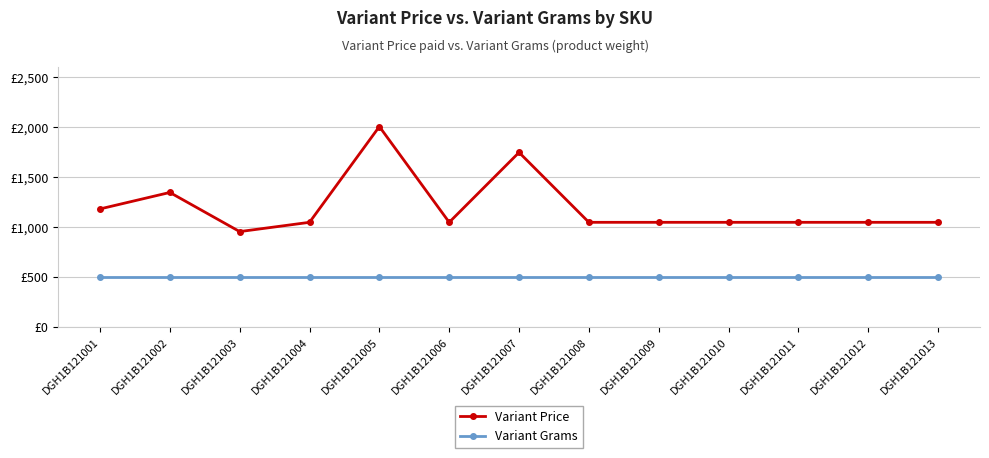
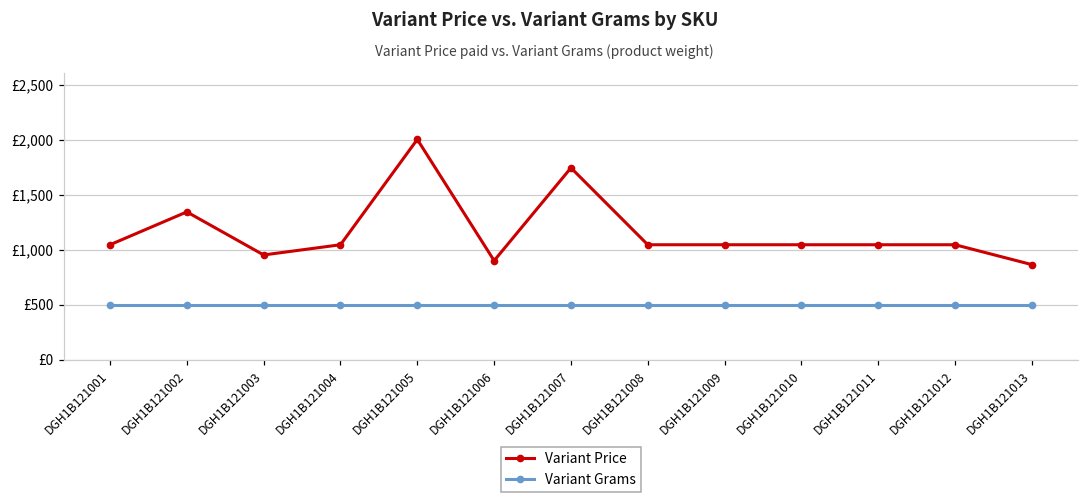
Variant Price, DGH1B121001: £1,200 -> £1,000
Variant Price, DGH1B121006: £1,000 -> £900
Variant Price, DGH1B121013: £1,000 -> £900
